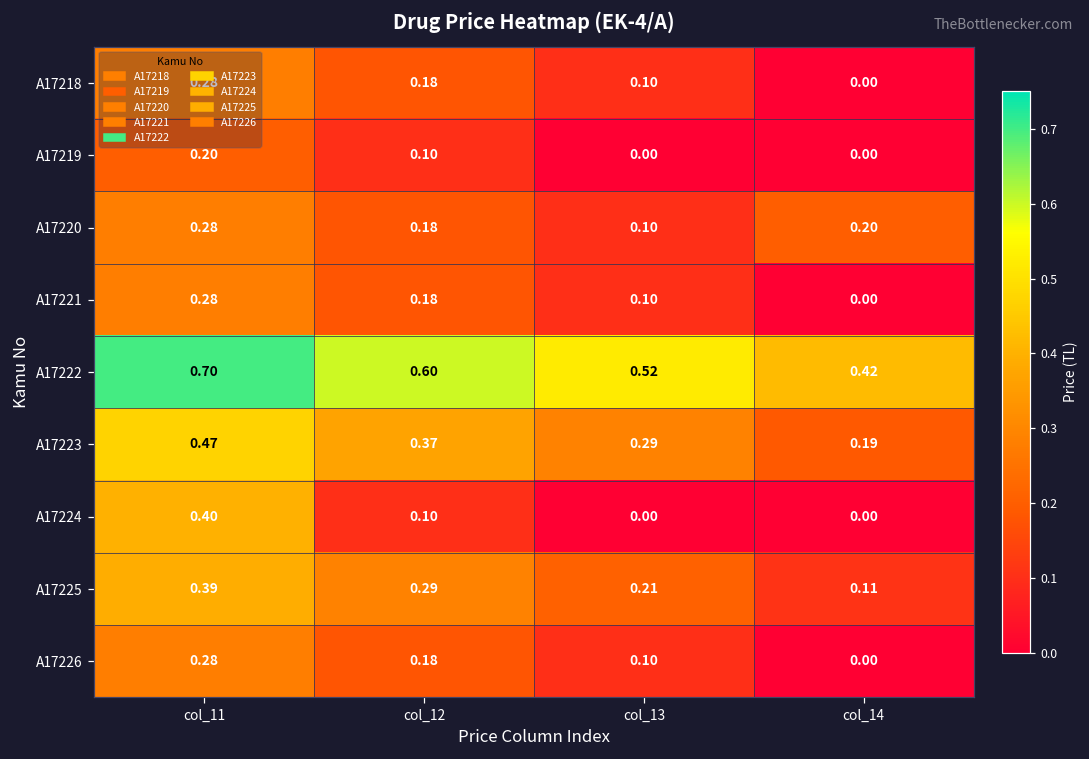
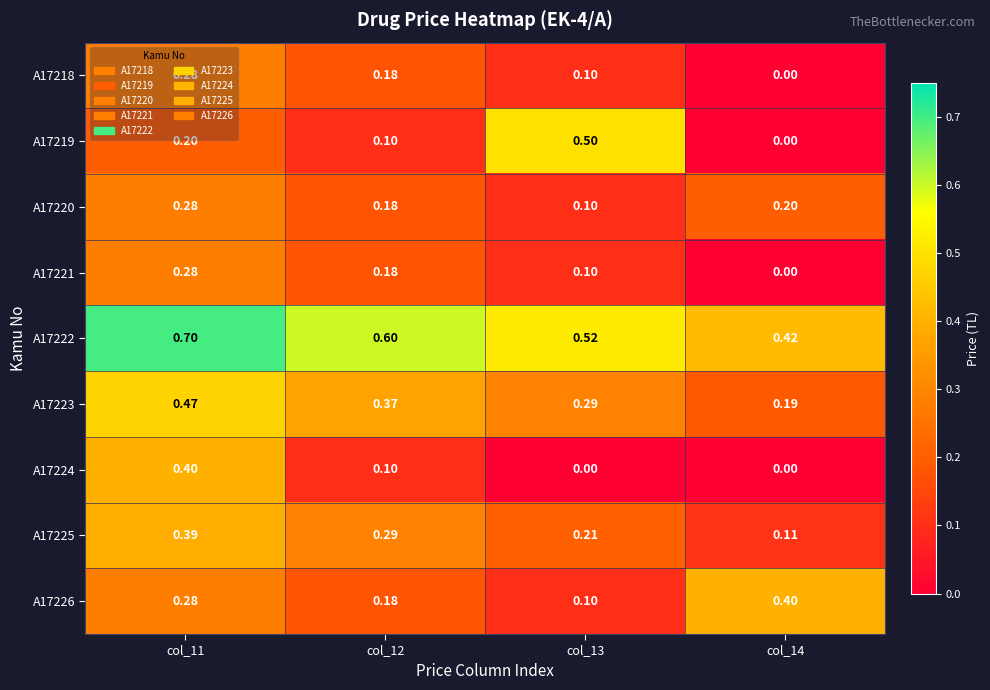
A17219, col_13: 0.00 -> 0.50
A17226, col_14: 0.00 -> 0.40
